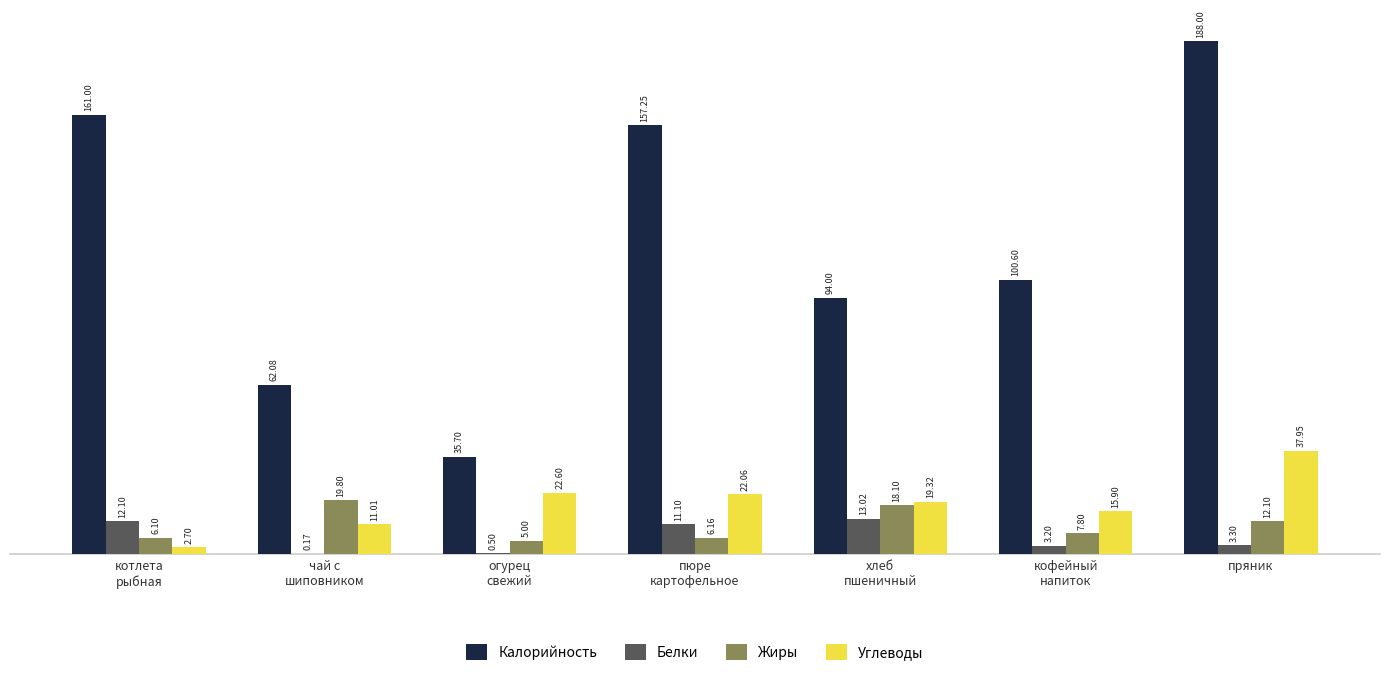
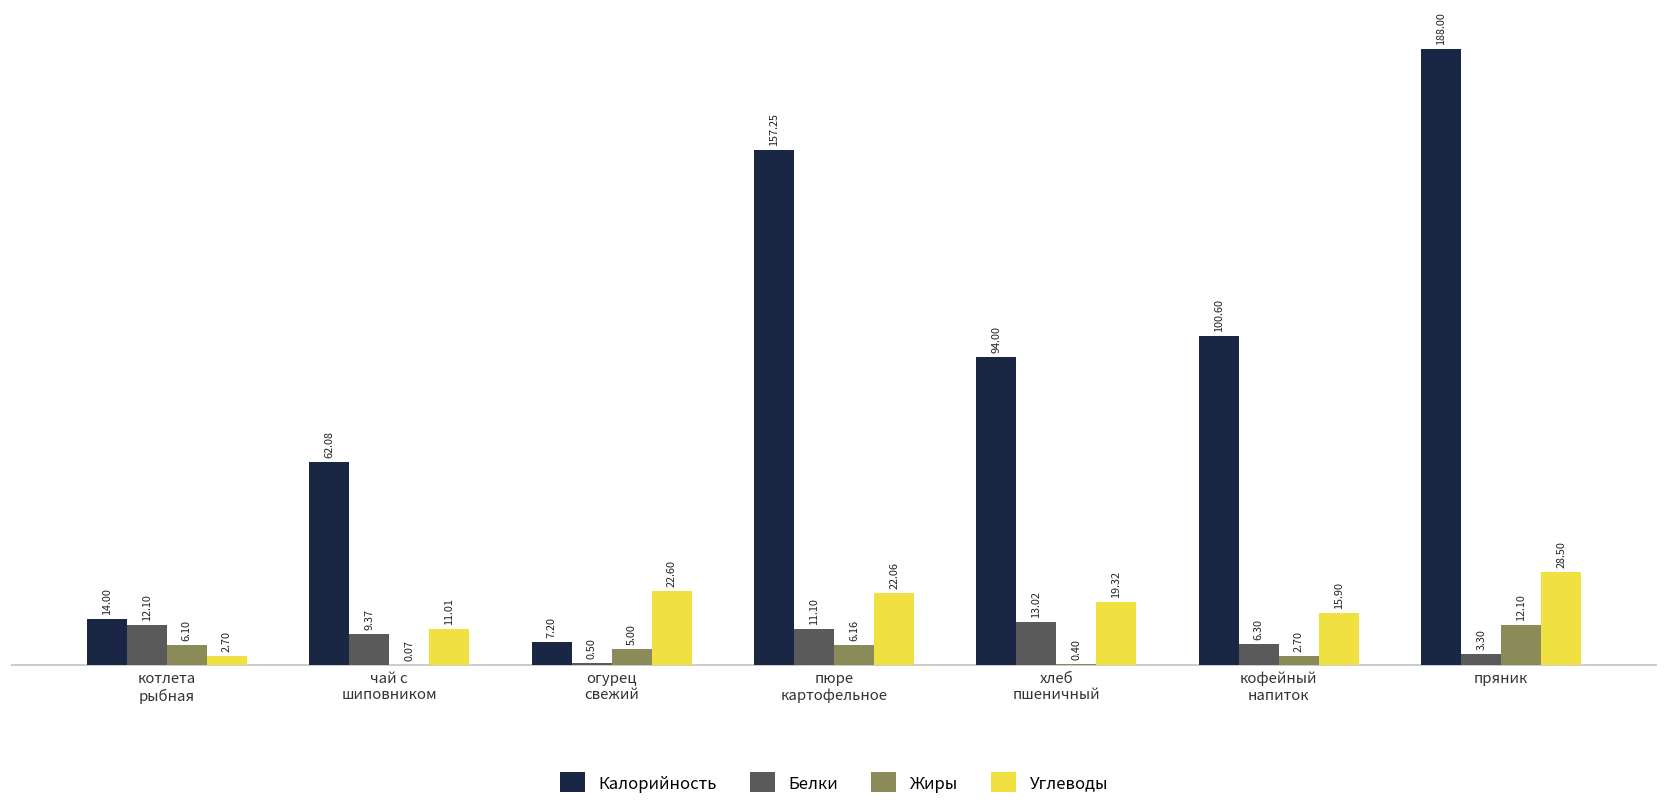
Калорийность, котлета рыбная: 161.00 -> 14.00
Белки, чай с шиповником: 0.17 -> 9.37
Жиры, чай с шиповником: 19.80 -> 0.07
Калорийность, огурец свежий: 35.70 -> 7.20
Жиры, хлеб пшеничный: 18.10 -> 0.40
Белки, кофейный напиток: 3.20 -> 6.30
Жиры, кофейный напиток: 7.80 -> 2.70
Углеводы, пряник: 37.95 -> 28.50
